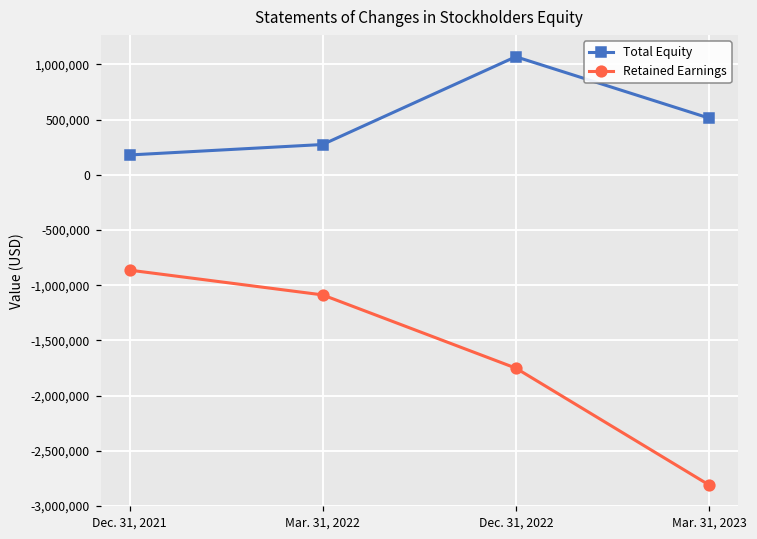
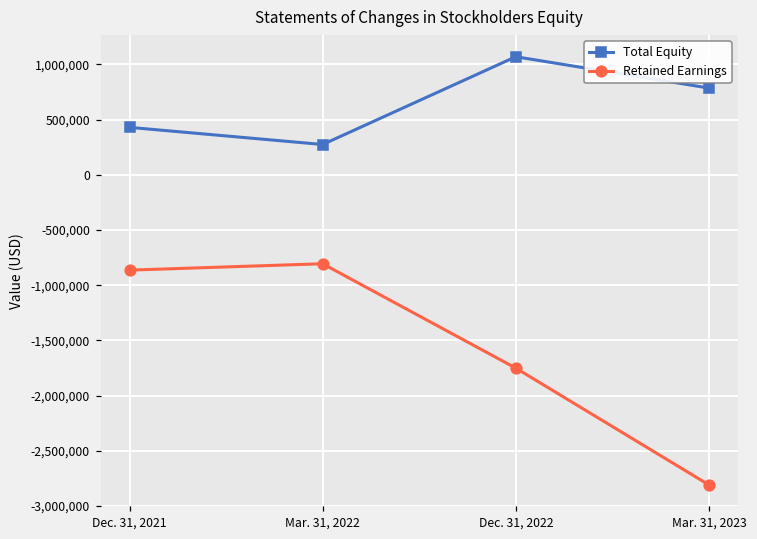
Total Equity, Dec. 31, 2021: 180,000 -> 430,000
Retained Earnings, Mar. 31, 2022: -1,090,000 -> -810,000
Total Equity, Mar. 31, 2023: 510,000 -> 790,000
